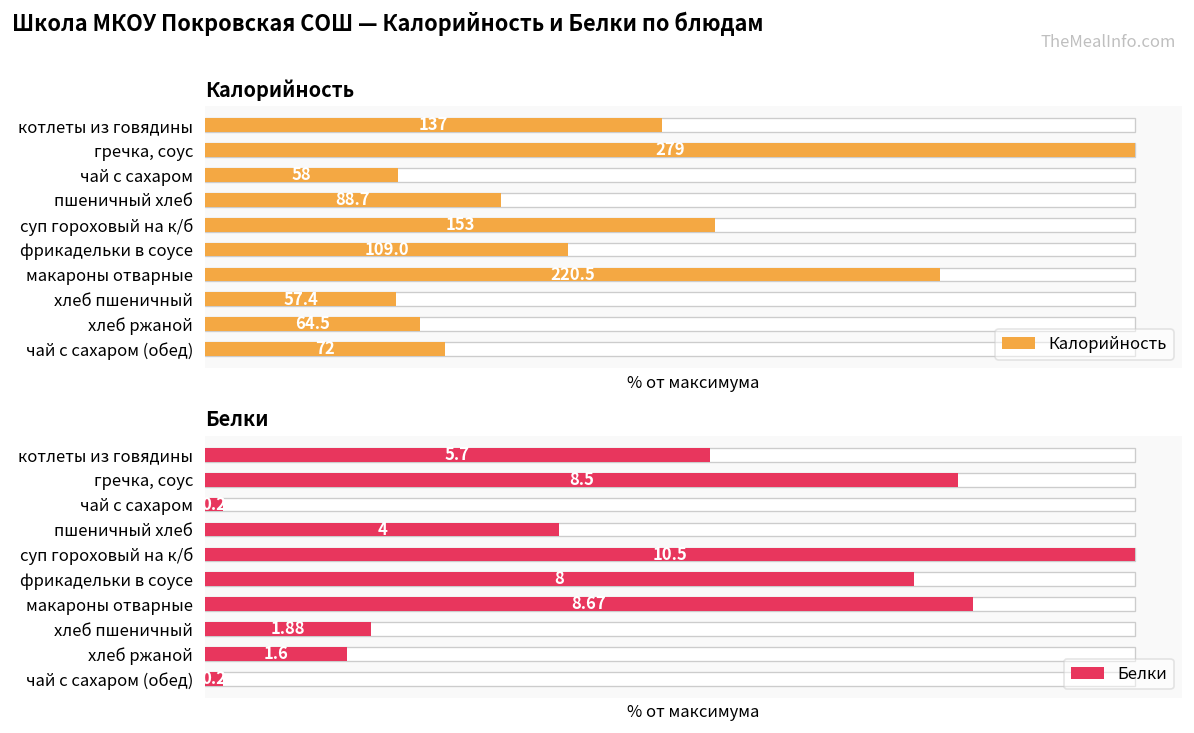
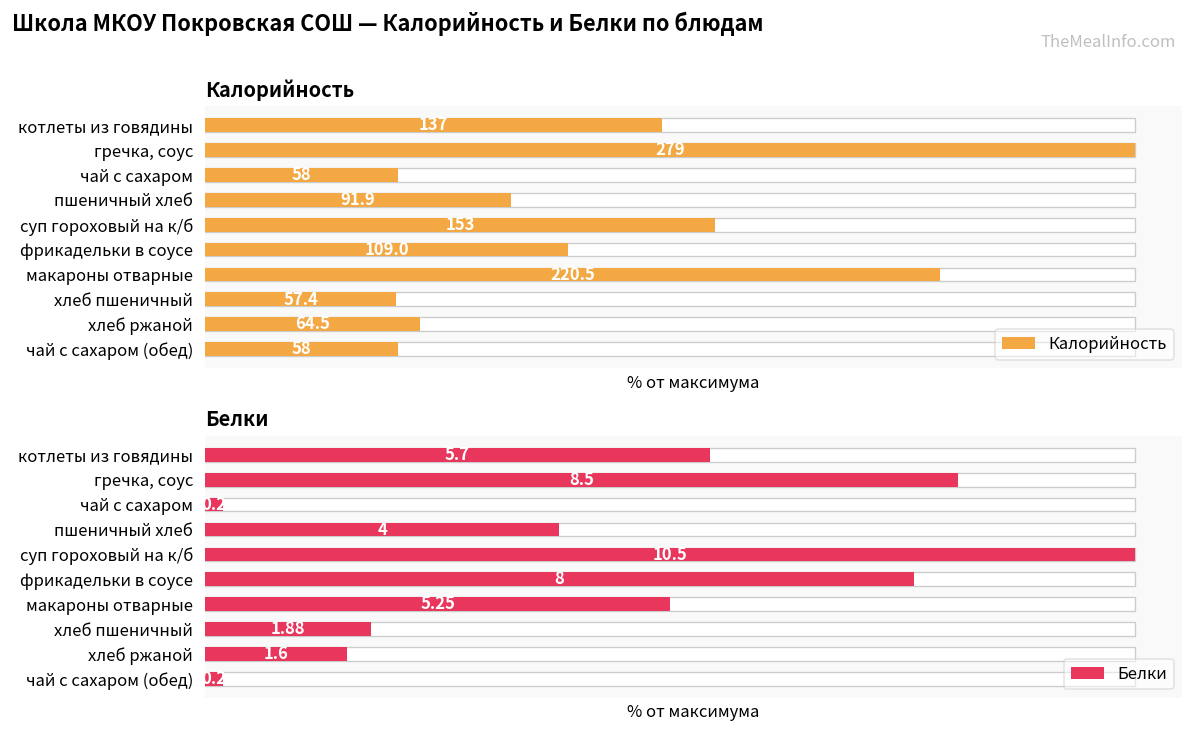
Калорийность, Калорийность, пшеничный хлеб: 88.7 -> 91.9
Калорийность, Калорийность, чай с сахаром (обед): 72 -> 58
Белки, Белки, макароны отварные: 8.67 -> 5.25
